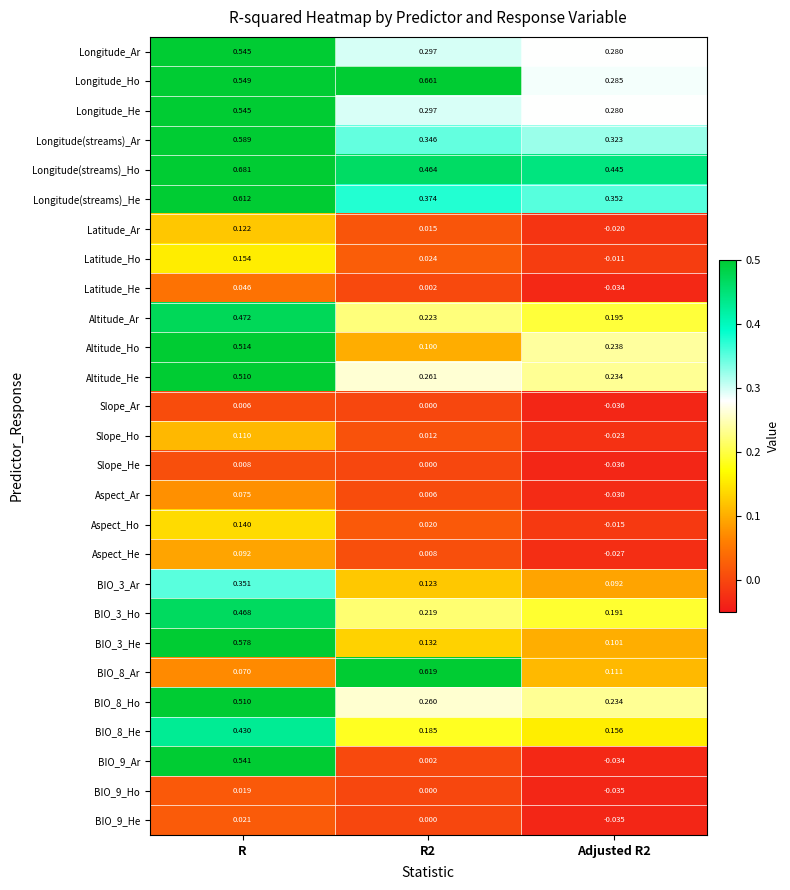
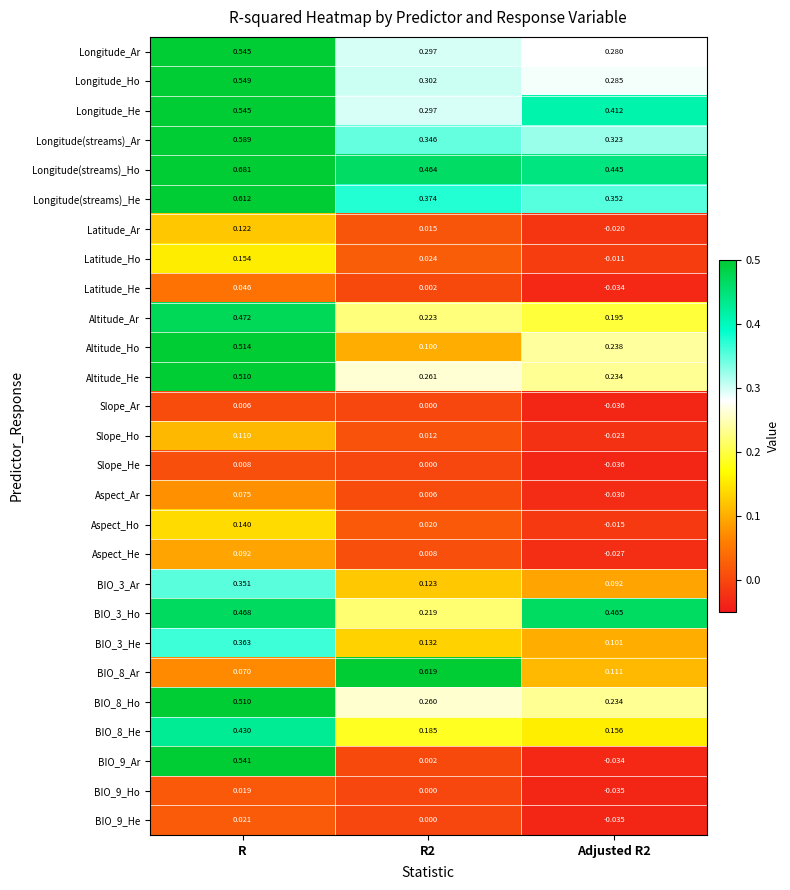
Longitude_Ho, R2: 0.661 -> 0.302
Longitude_He, Adjusted R2: 0.280 -> 0.412
BIO_3_Ho, Adjusted R2: 0.191 -> 0.465
BIO_3_He, R: 0.578 -> 0.363
